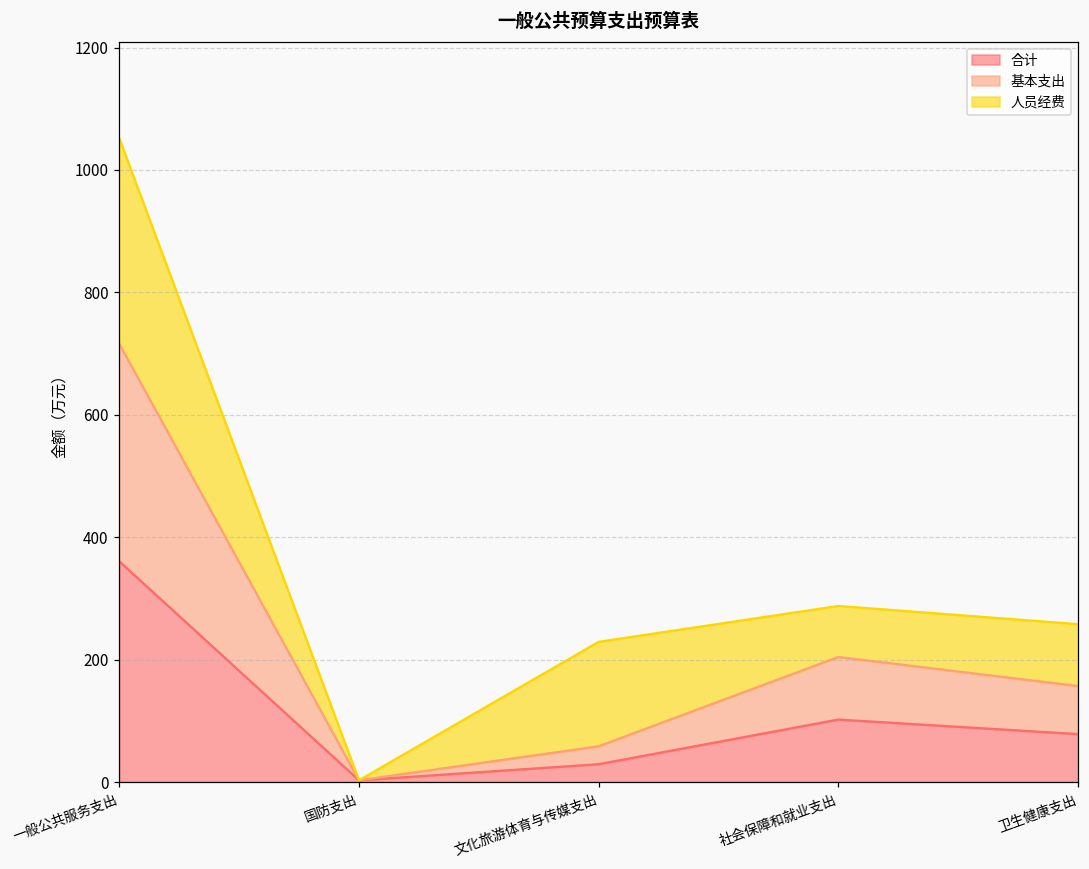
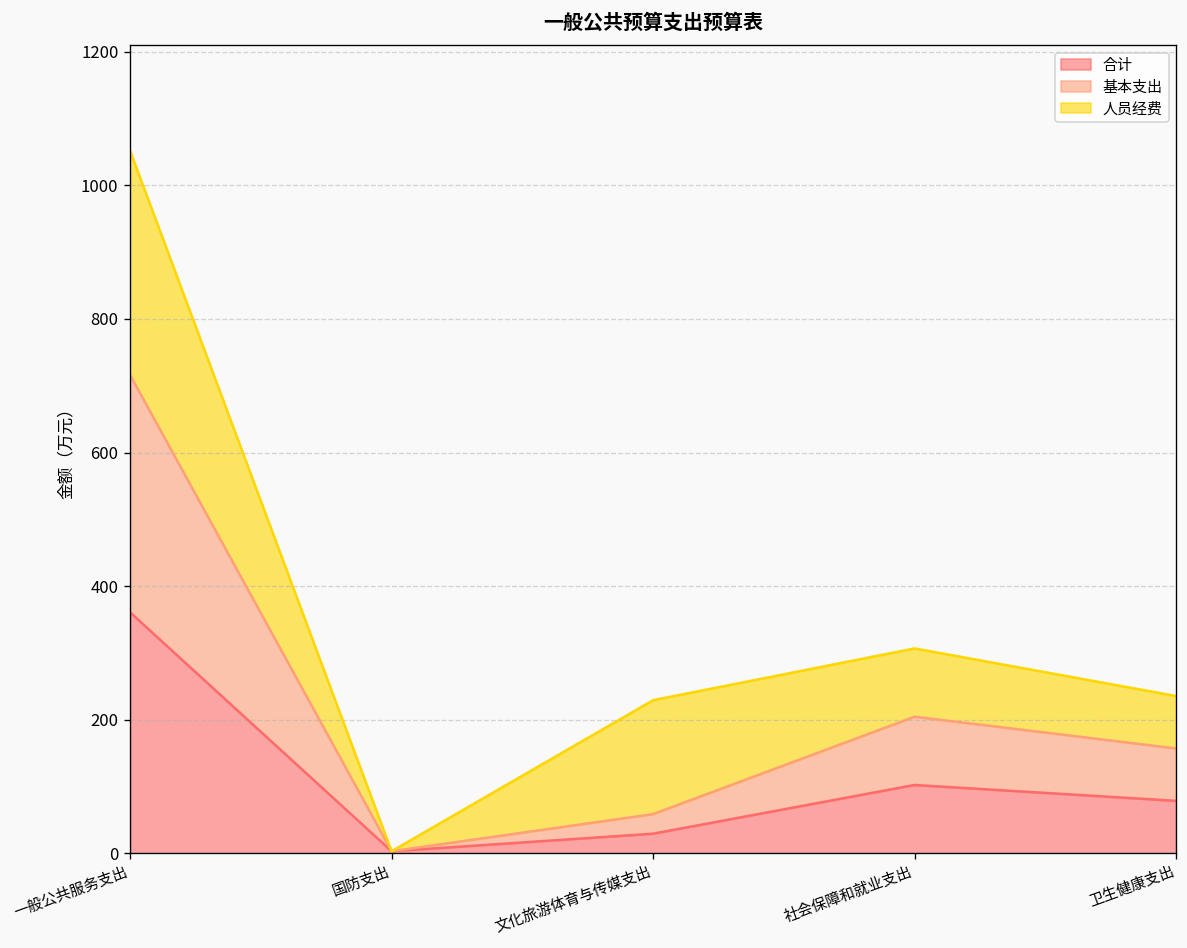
人员经费, 社会保障和就业支出: 80 -> 100
人员经费, 卫生健康支出: 100 -> 80
